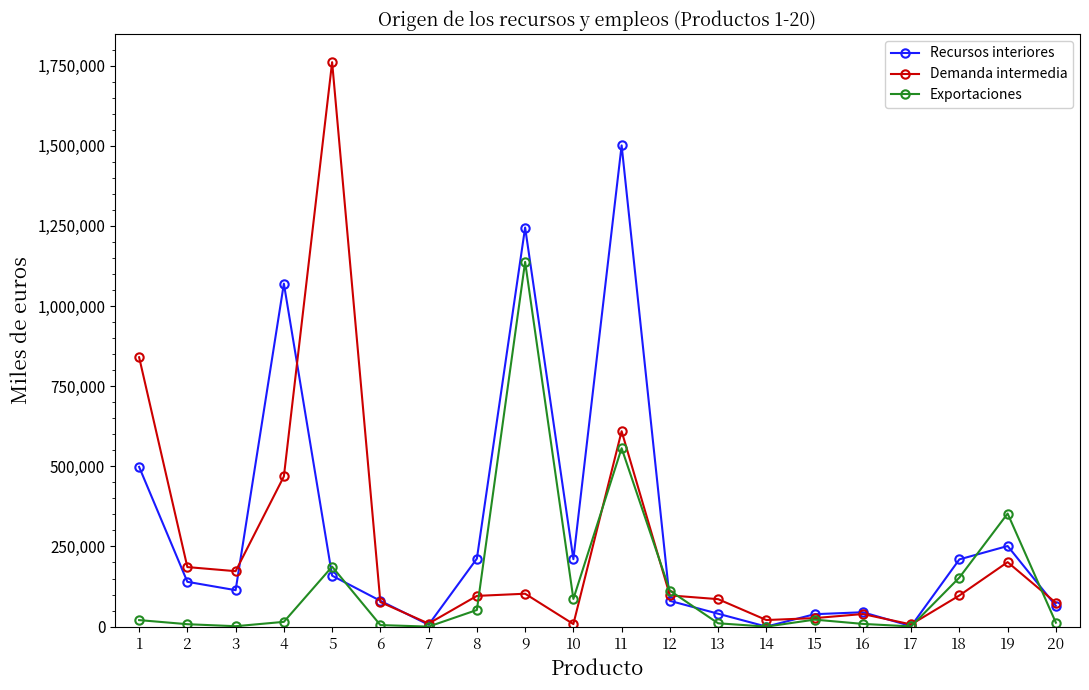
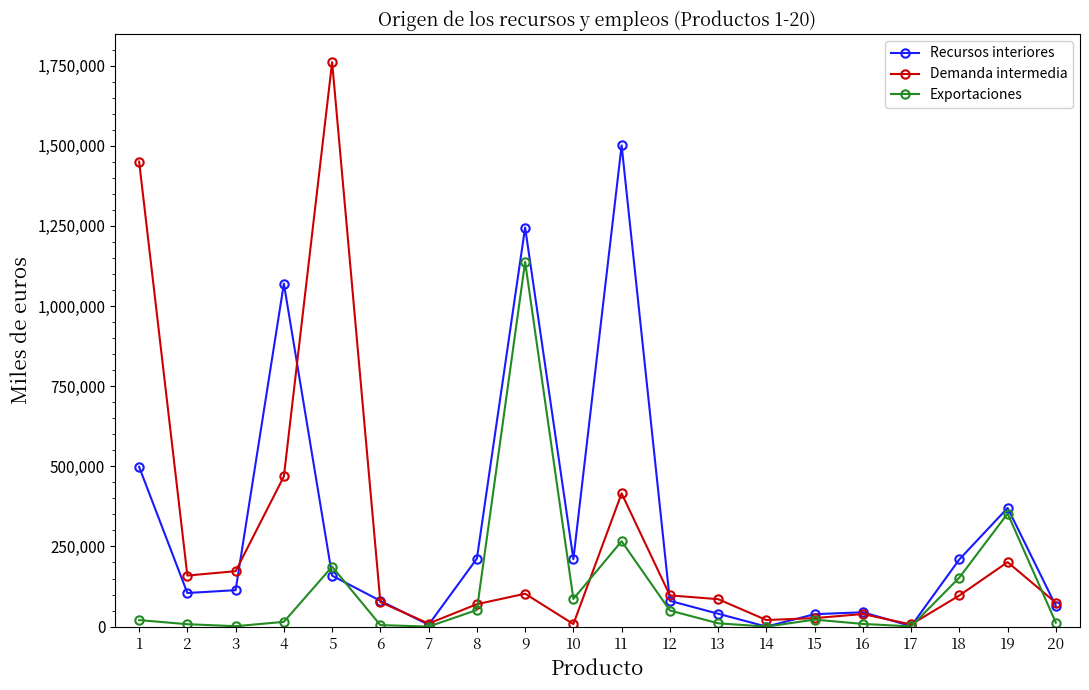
Demanda intermedia, 1: 840,000 -> 1,450,000
Recursos interiores, 2: 140,000 -> 100,000
Demanda intermedia, 2: 190,000 -> 160,000
Demanda intermedia, 8: 100,000 -> 70,000
Demanda intermedia, 11: 610,000 -> 420,000
Exportaciones, 11: 560,000 -> 270,000
Exportaciones, 12: 110,000 -> 50,000
Recursos interiores, 19: 250,000 -> 370,000
